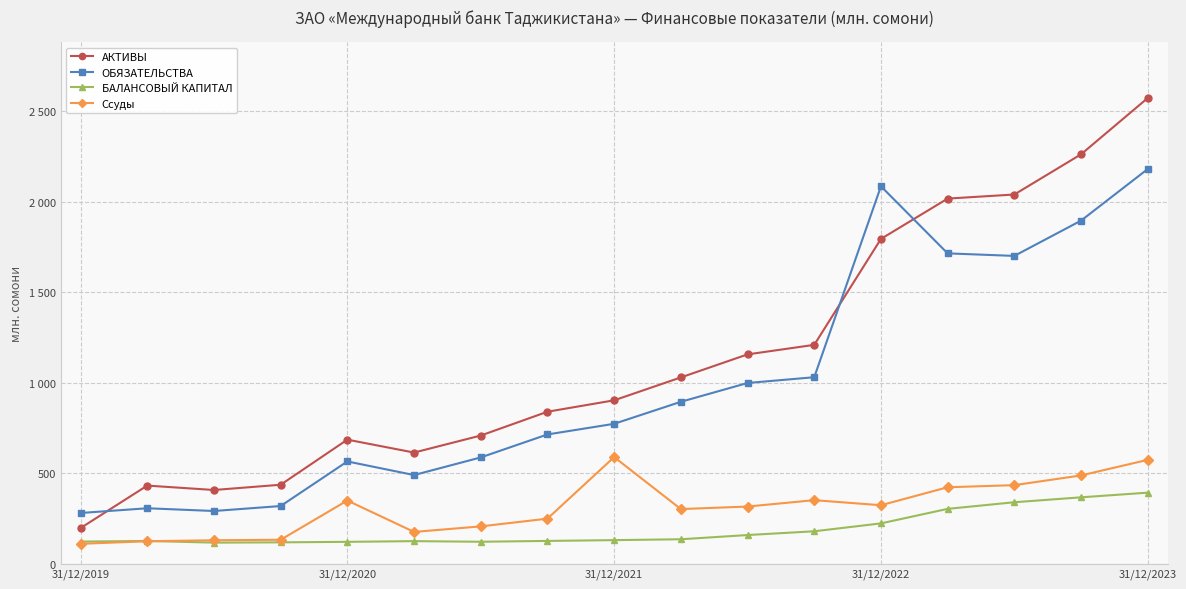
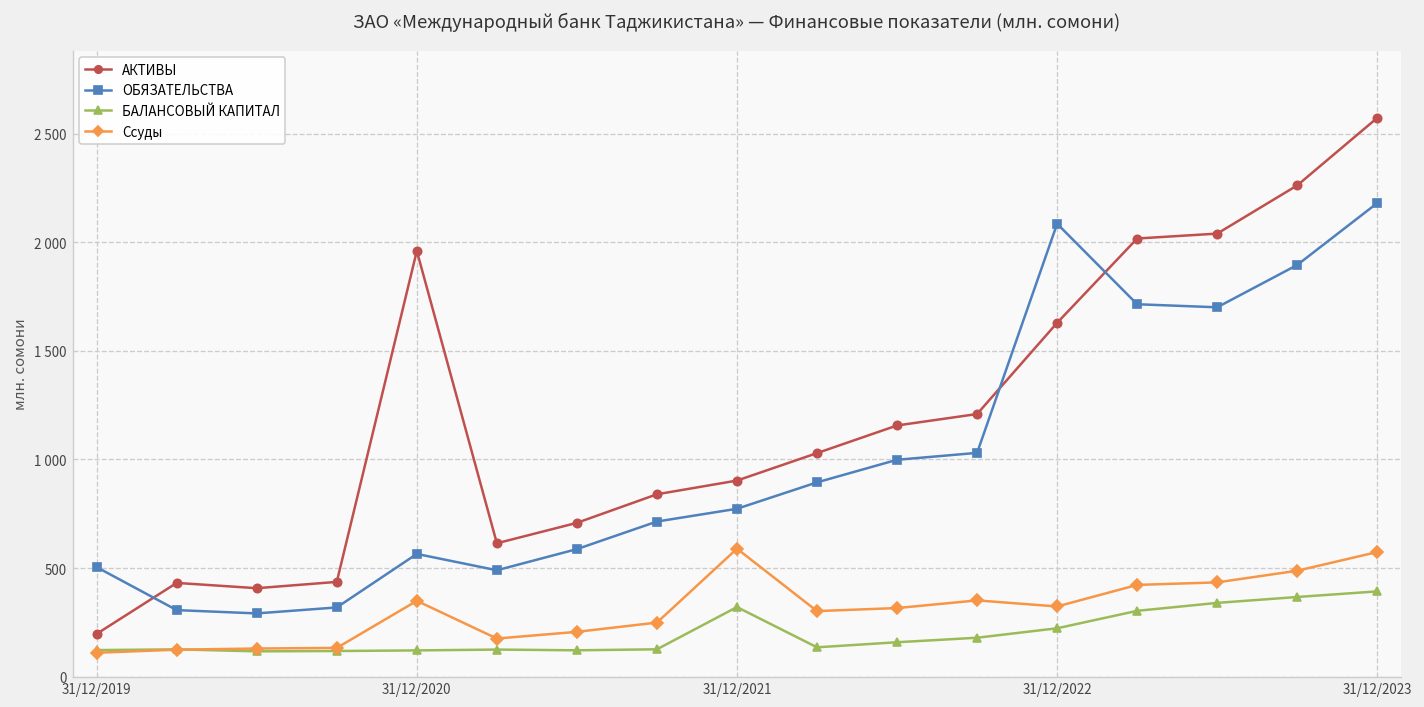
ОБЯЗАТЕЛЬСТВА, 31/12/2019: 280 -> 500
АКТИВЫ, 31/12/2020: 690 -> 1960
БАЛАНСОВЫЙ КАПИТАЛ, 31/12/2021: 130 -> 320
АКТИВЫ, 31/12/2022: 1790 -> 1630
